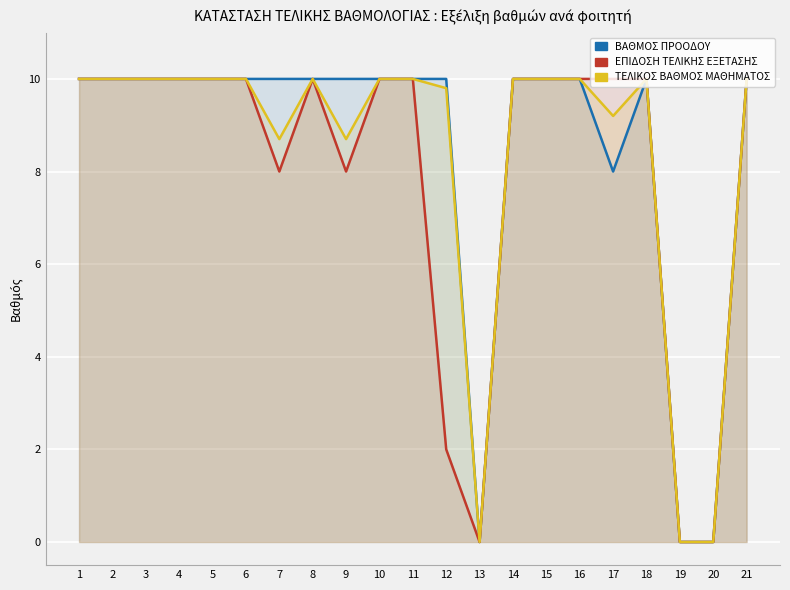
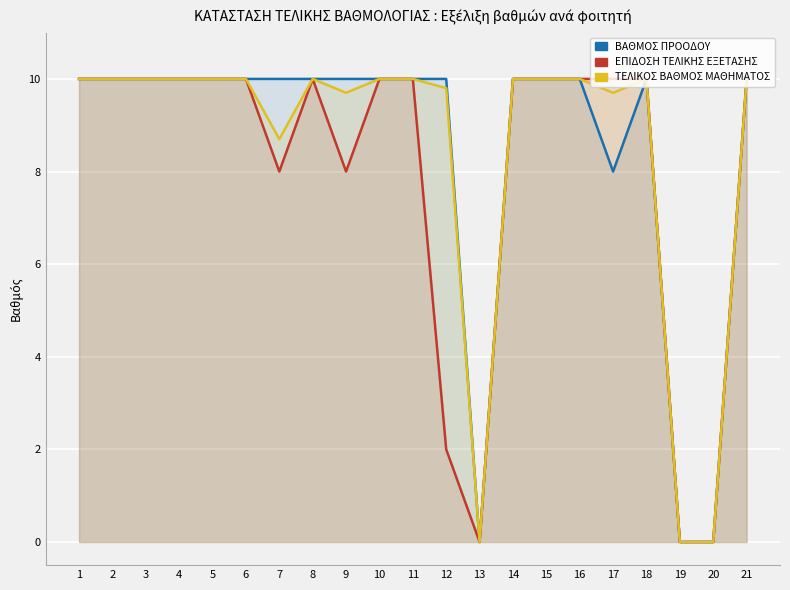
ΤΕΛΙΚΟΣ ΒΑΘΜΟΣ ΜΑΘΗΜΑΤΟΣ, 9: 8.7 -> 9.7
ΤΕΛΙΚΟΣ ΒΑΘΜΟΣ ΜΑΘΗΜΑΤΟΣ, 17: 9.2 -> 9.7
